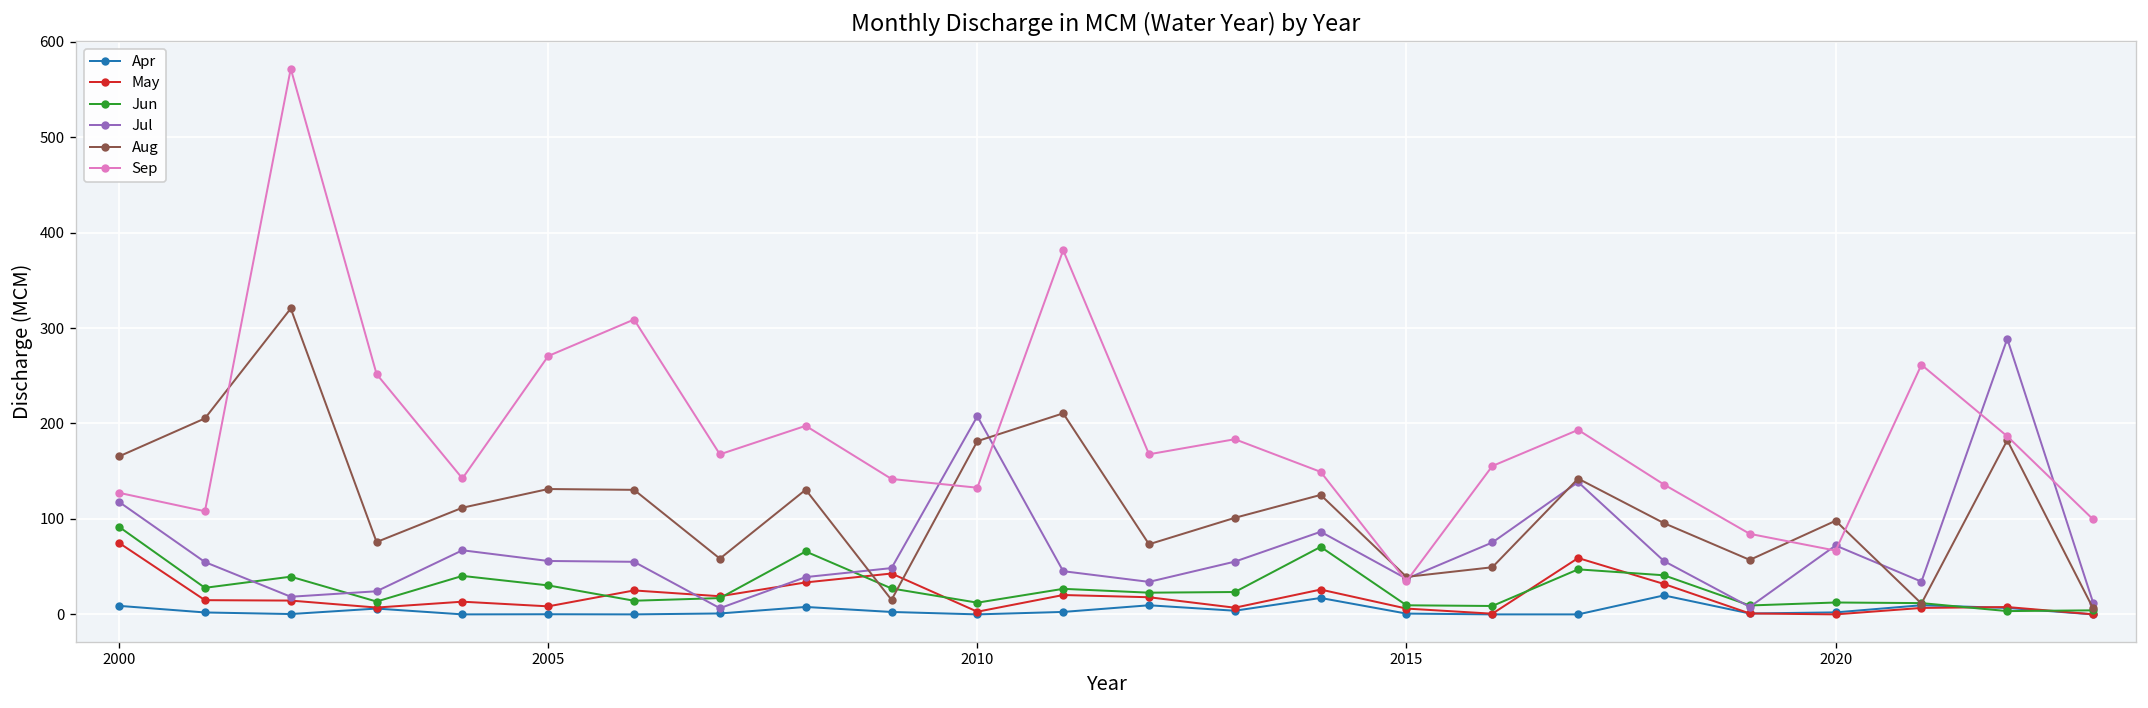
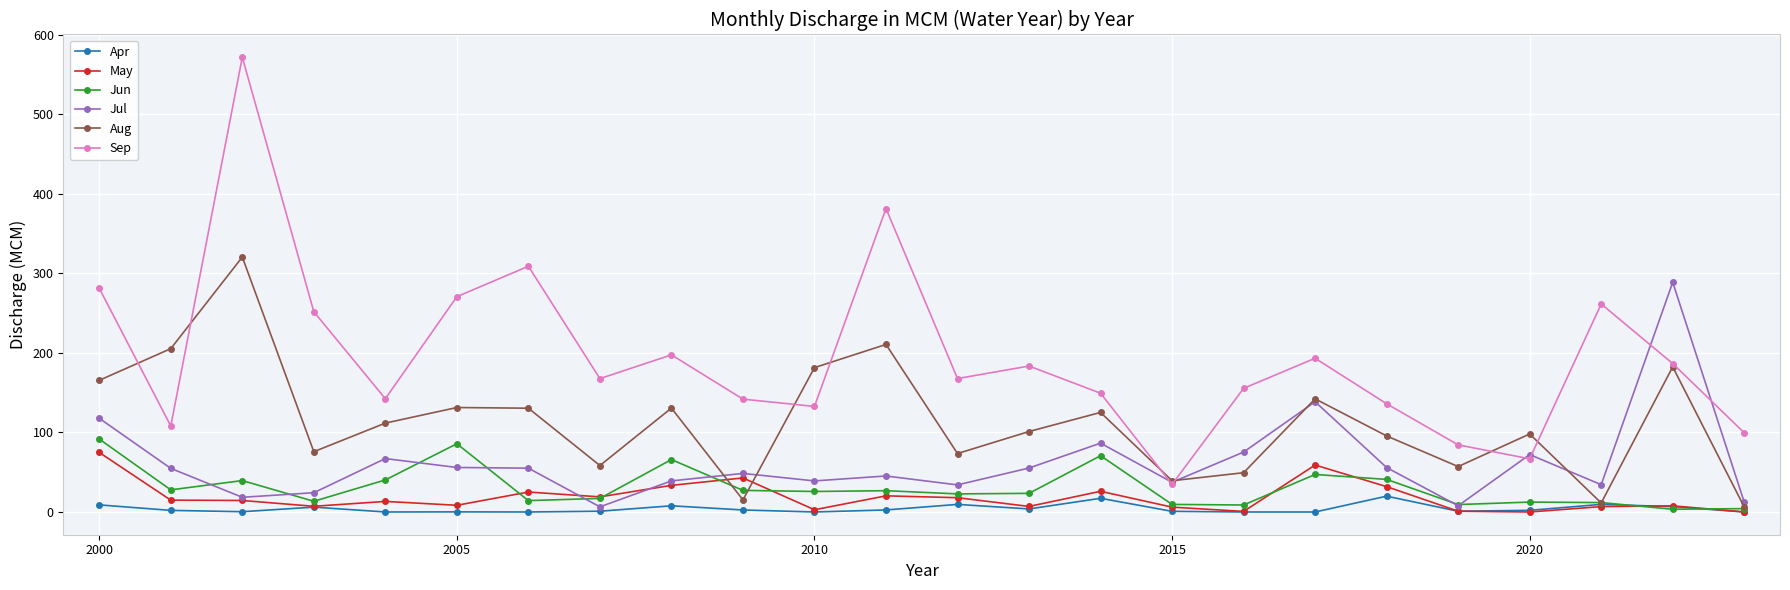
Sep, 2000: 130 -> 280
Jun, 2005: 30 -> 90
Jun, 2010: 10 -> 30
Jul, 2010: 210 -> 40
